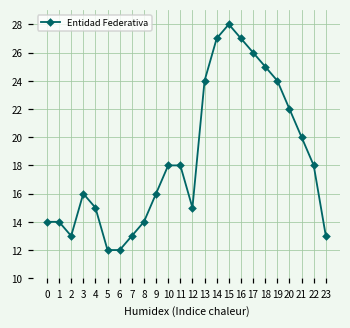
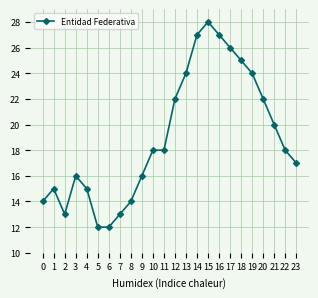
1: 14 -> 15
12: 15 -> 22
23: 13 -> 17
